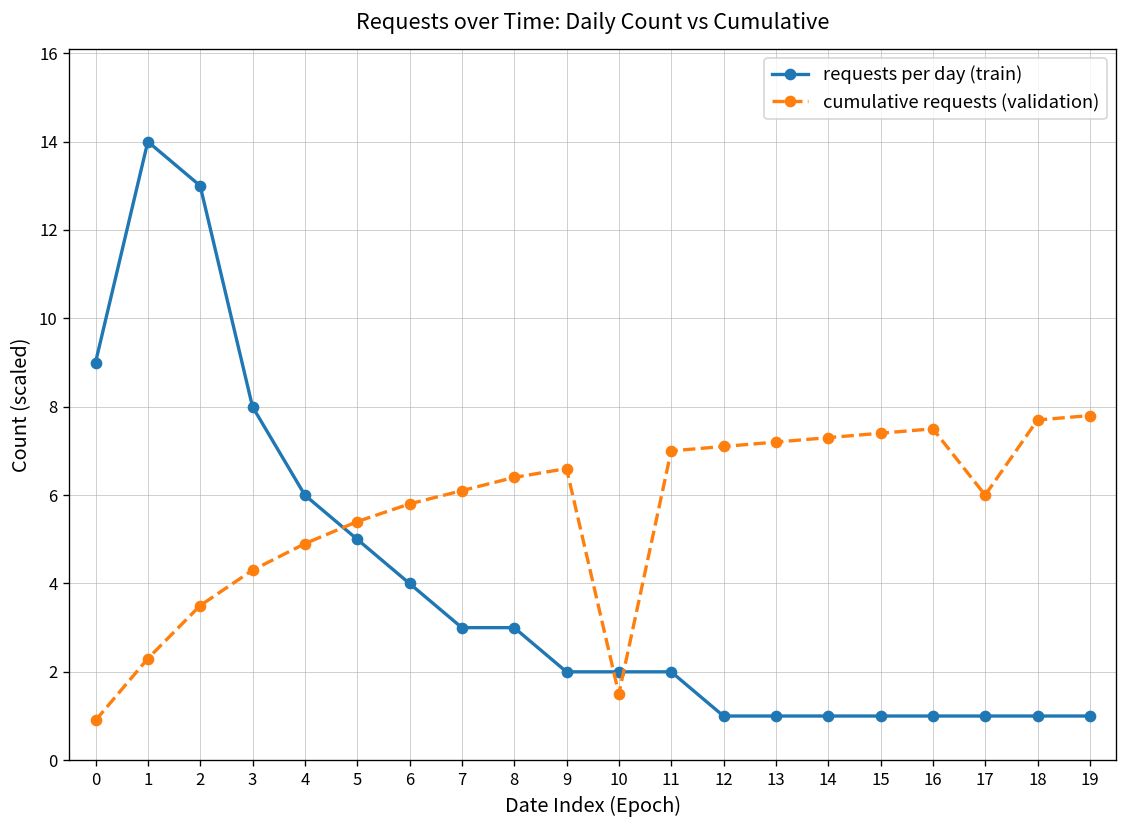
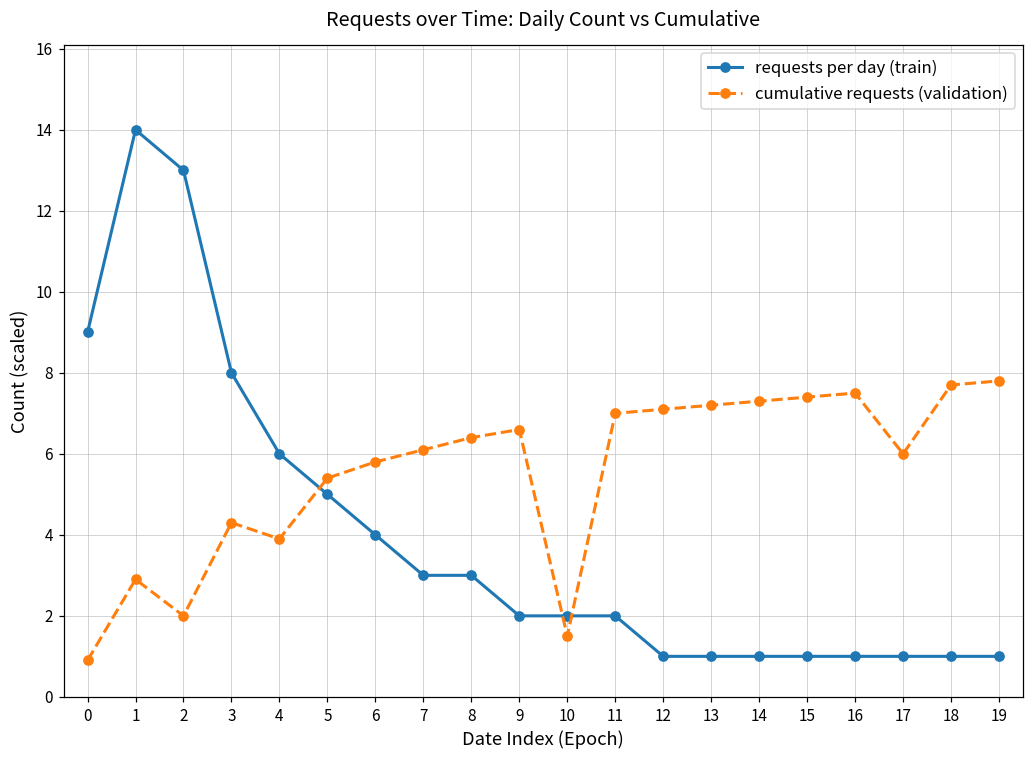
cumulative requests (validation), 1: 2.3 -> 2.9
cumulative requests (validation), 2: 3.5 -> 2.0
cumulative requests (validation), 4: 4.9 -> 3.9
